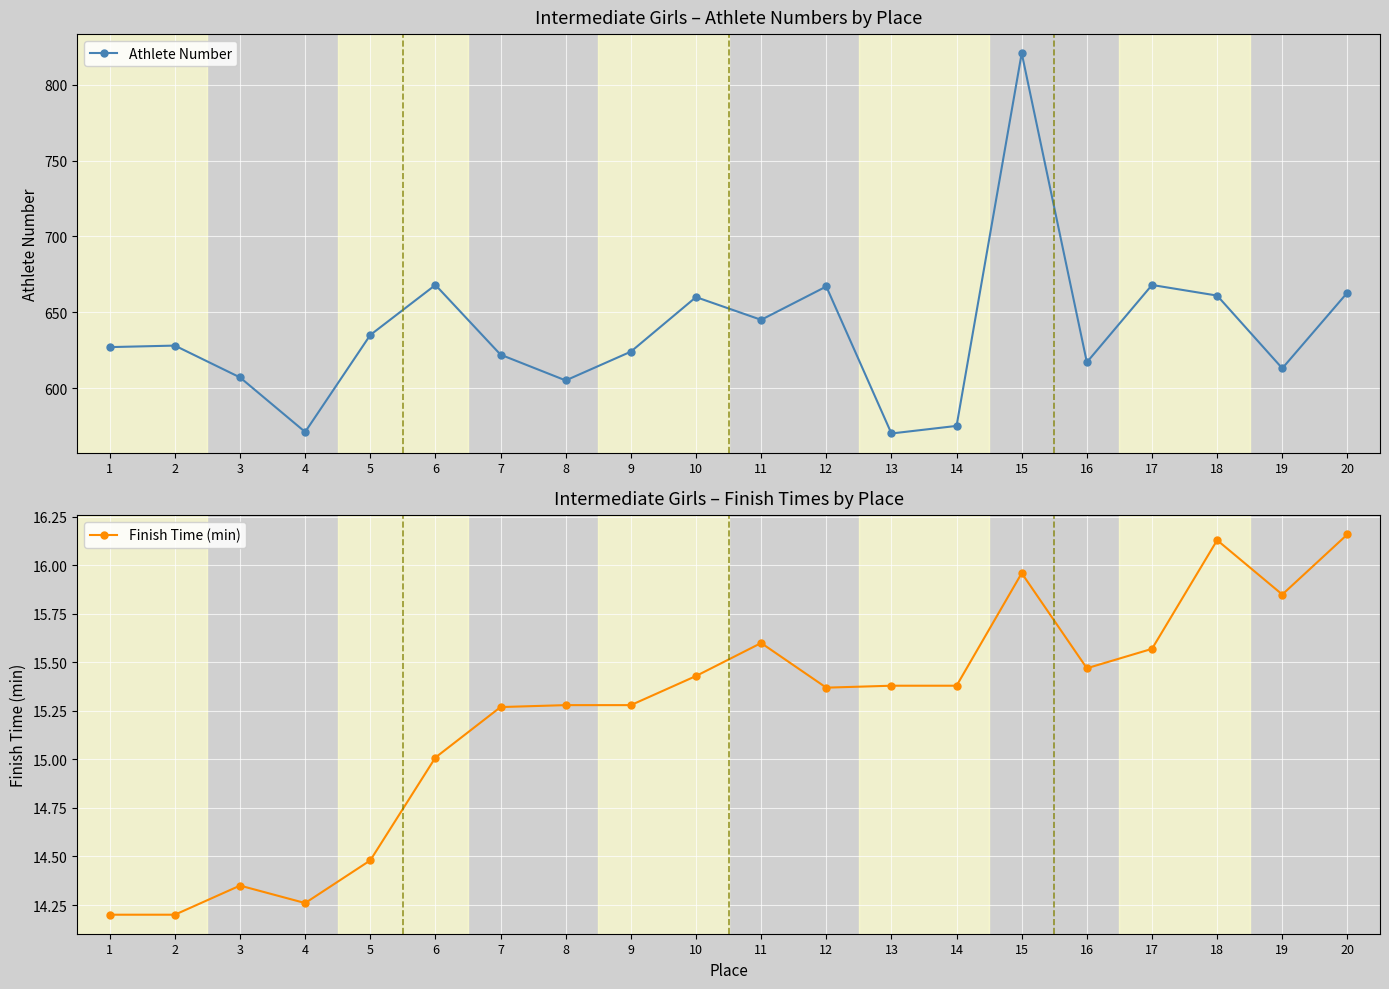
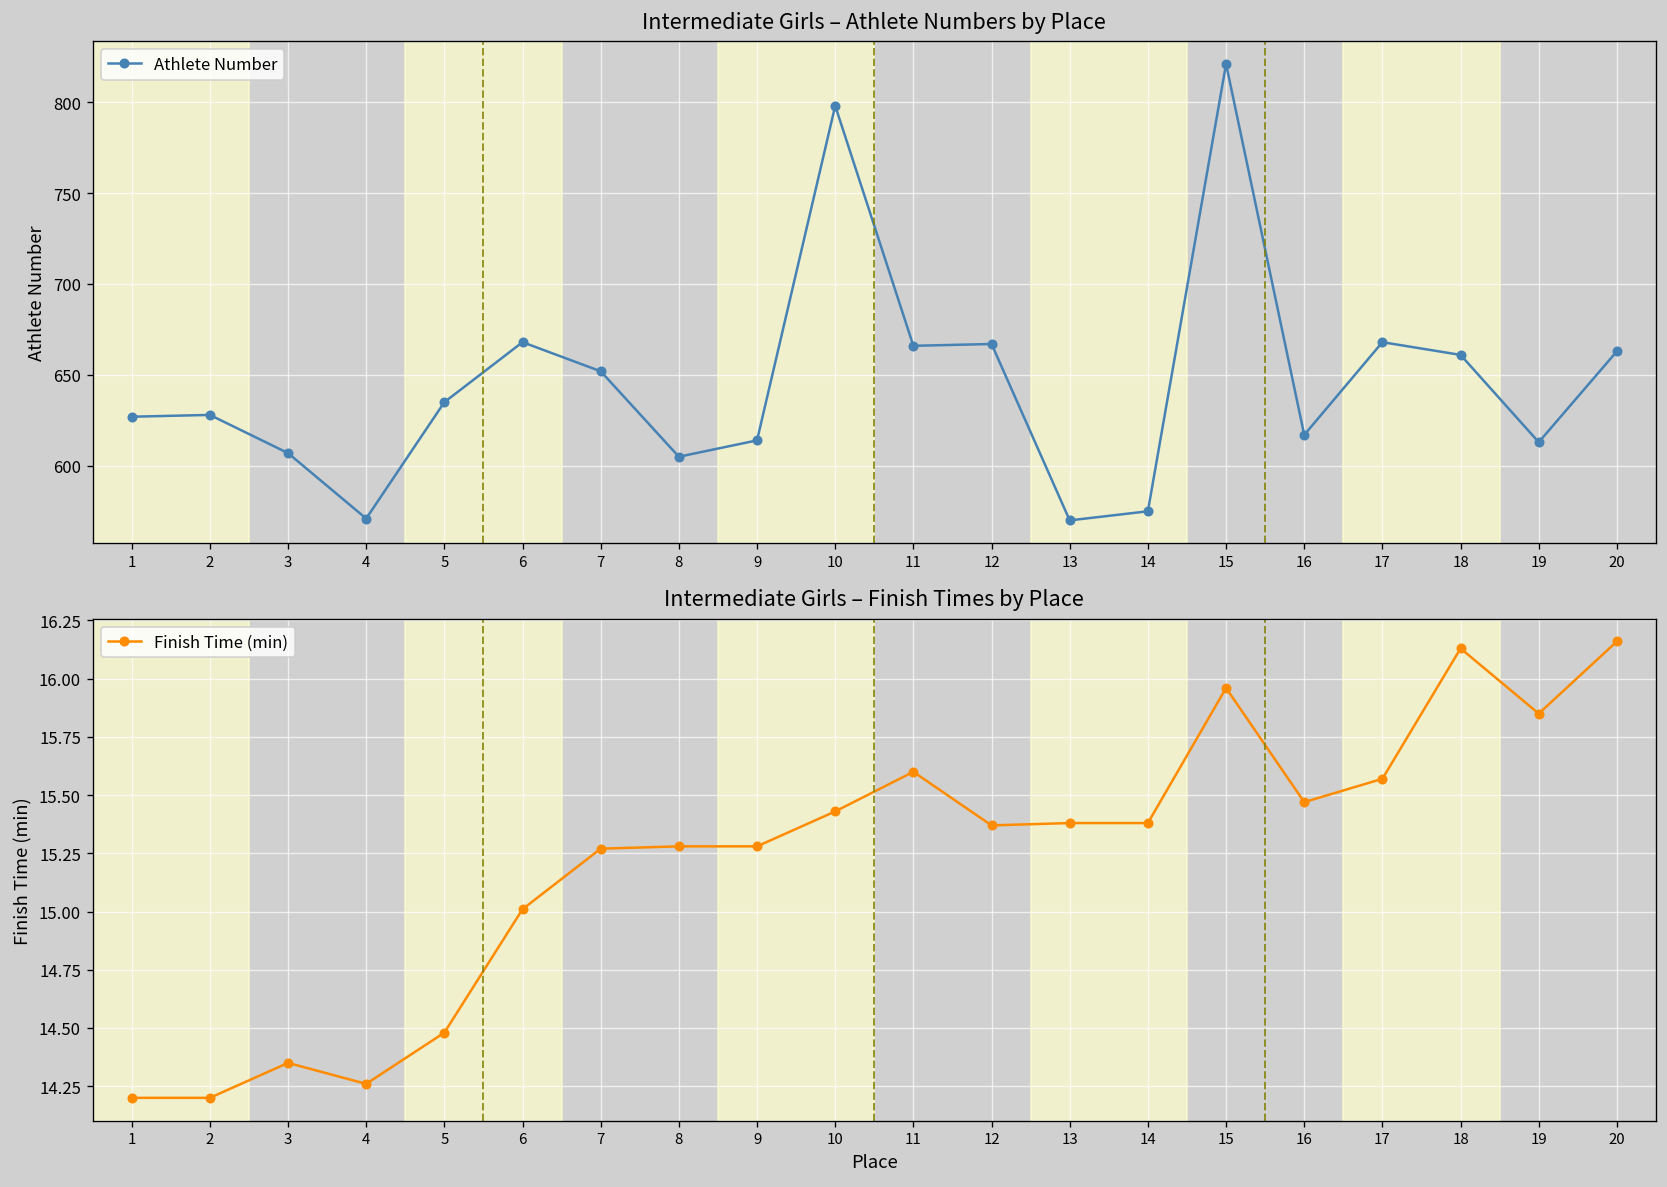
Intermediate Girls – Athlete Numbers by Place, 7: 622 -> 652
Intermediate Girls – Athlete Numbers by Place, 9: 624 -> 614
Intermediate Girls – Athlete Numbers by Place, 10: 660 -> 798
Intermediate Girls – Athlete Numbers by Place, 11: 645 -> 666
